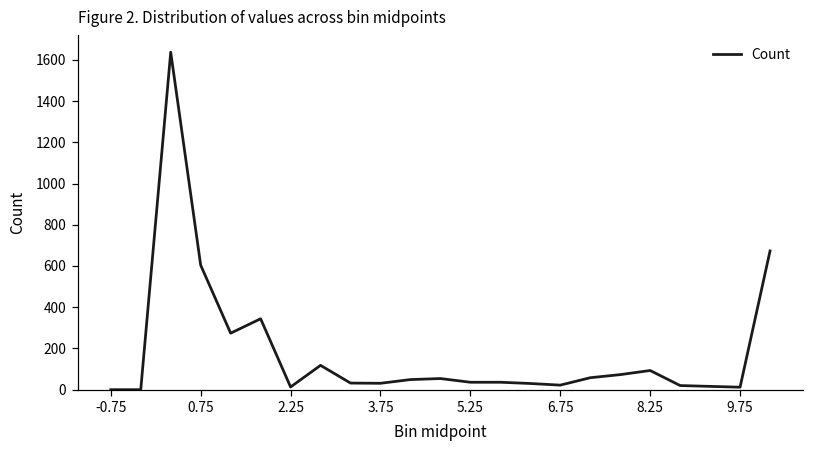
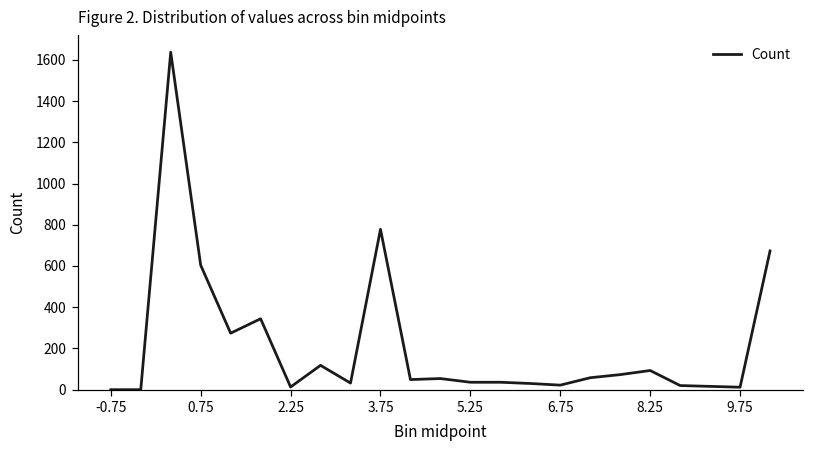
3.75: 30 -> 780
